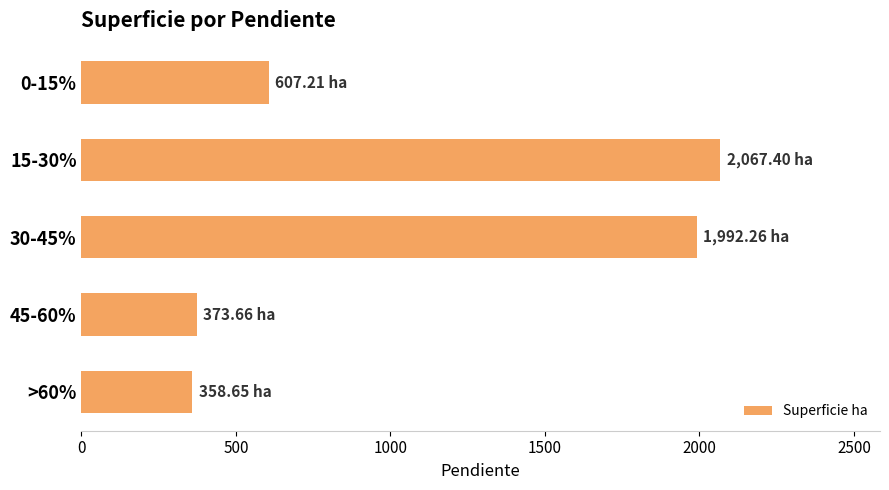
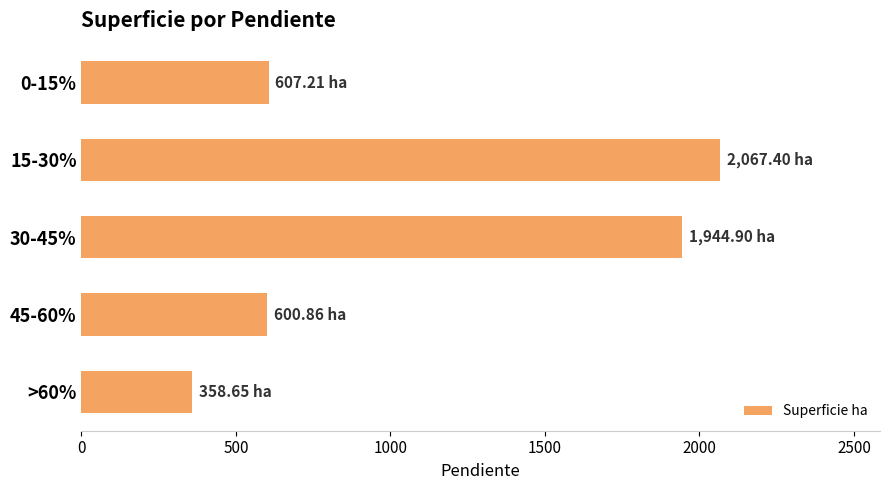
30-45%: 1,992.26 -> 1,944.90
45-60%: 373.66 -> 600.86
